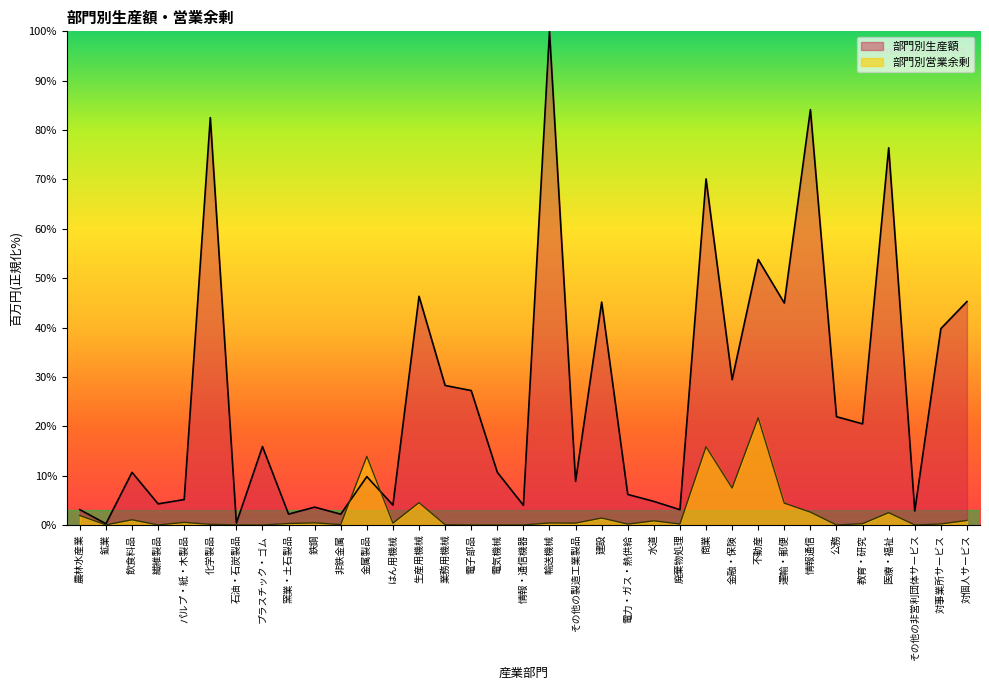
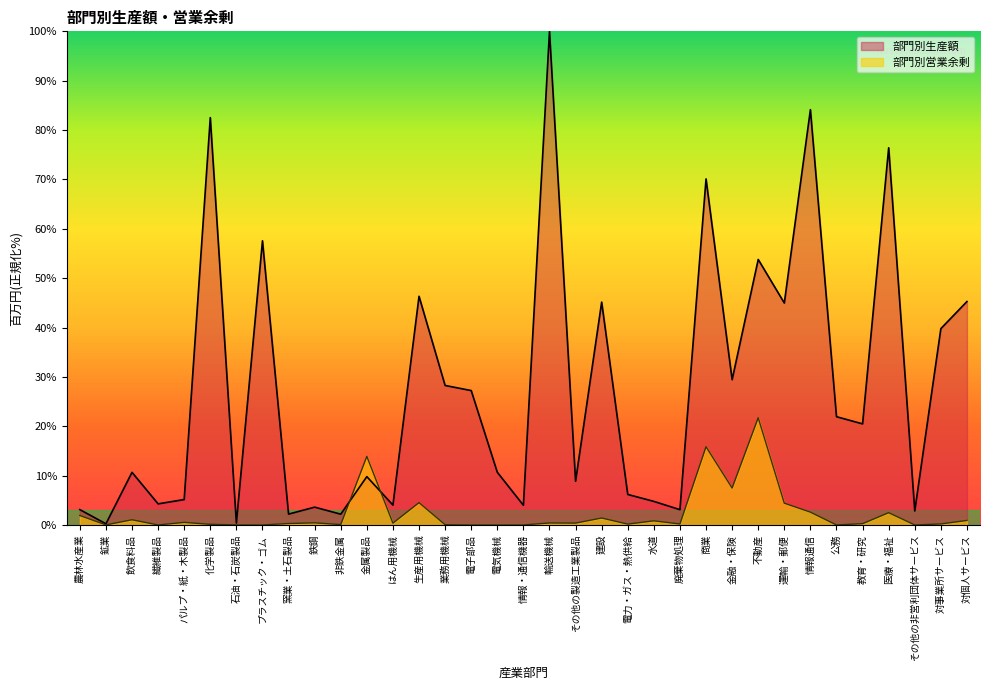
部門別生産額, プラスチック・ゴム: 16% -> 58%
